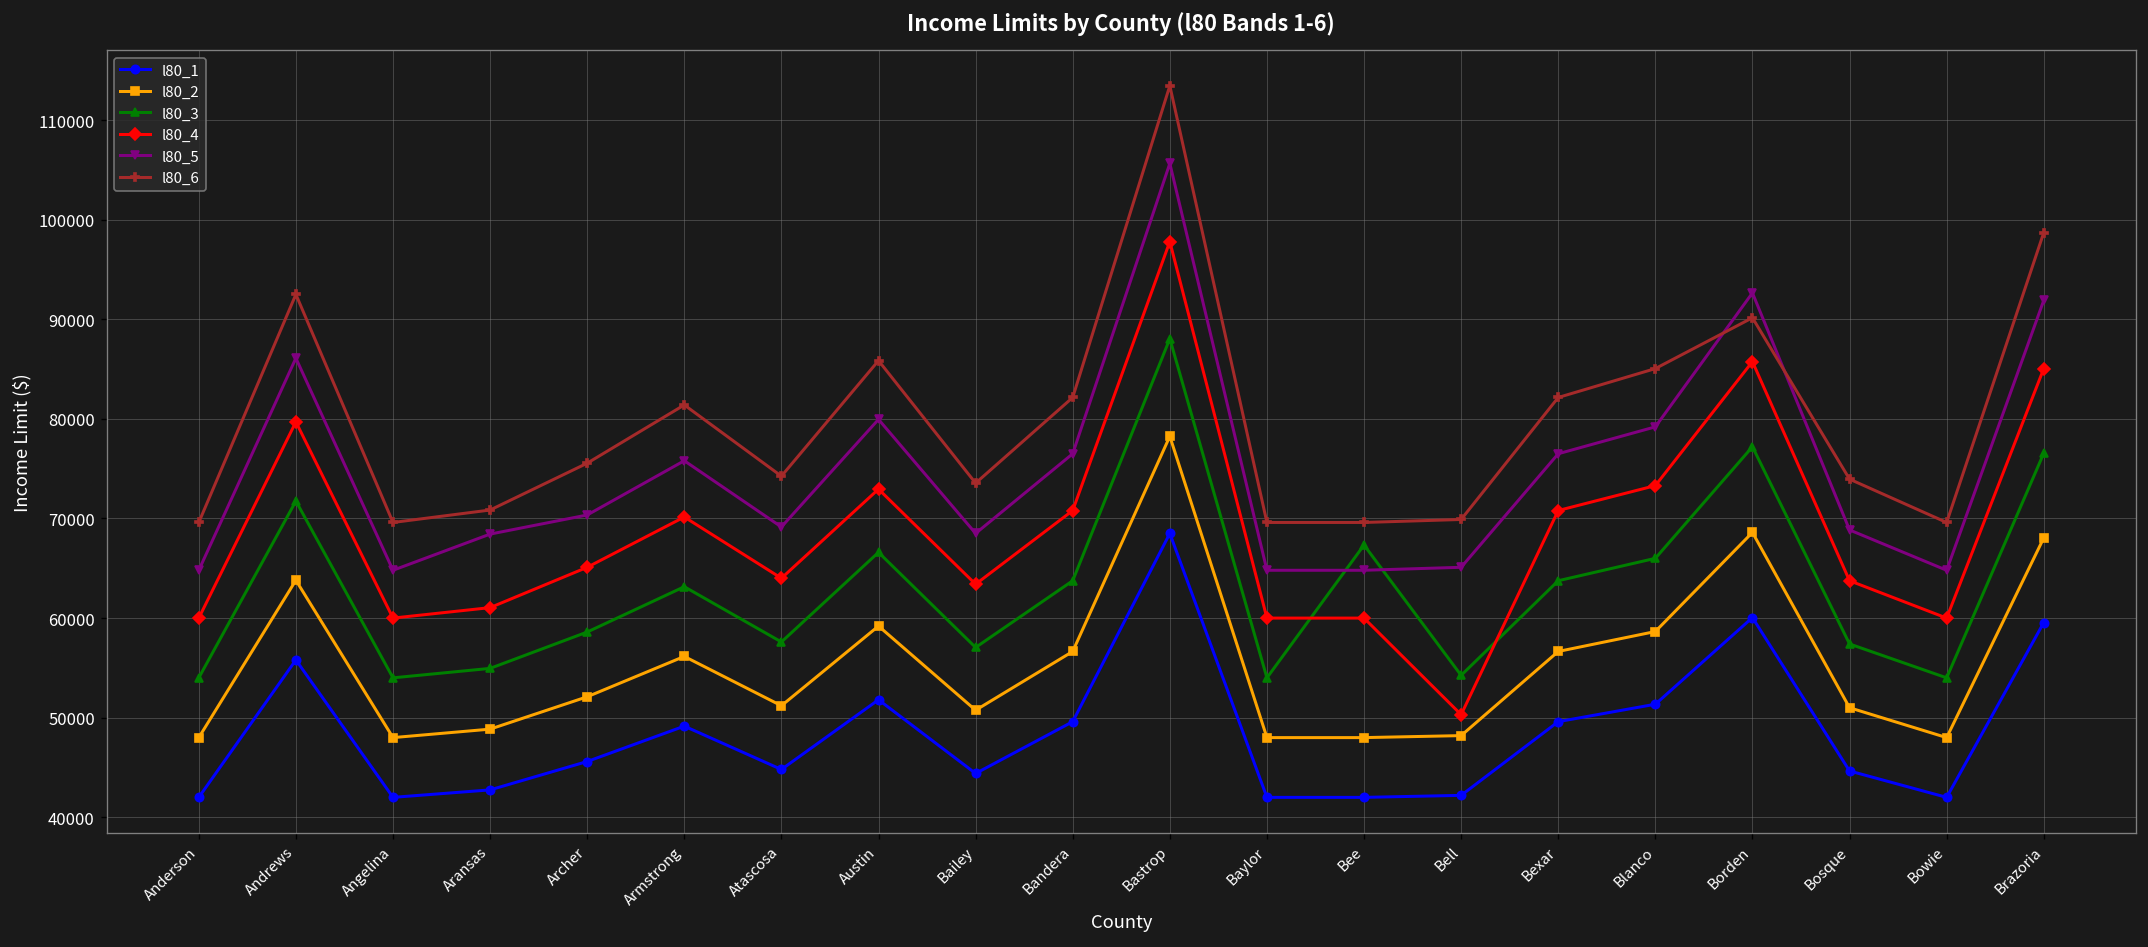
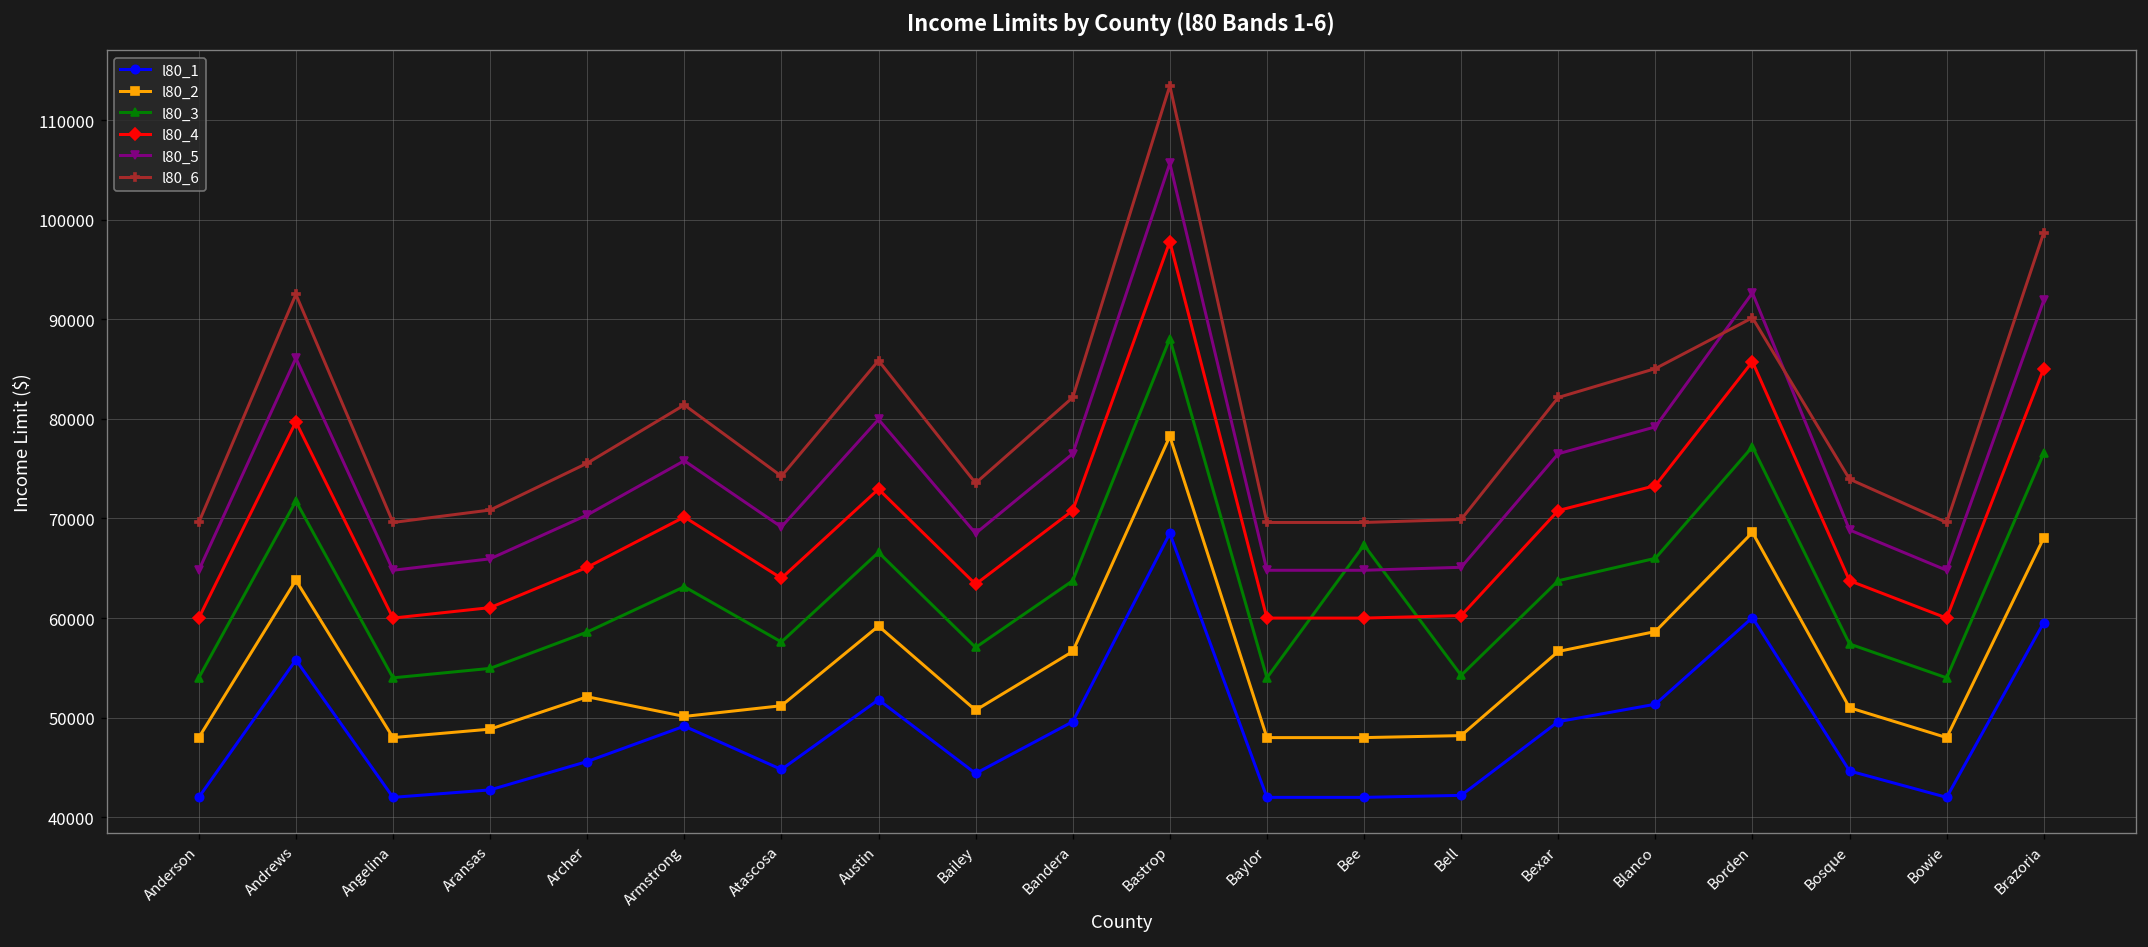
l80_5, Aransas: 68000 -> 66000
l80_2, Armstrong: 56000 -> 50000
l80_4, Bell: 50000 -> 60000
